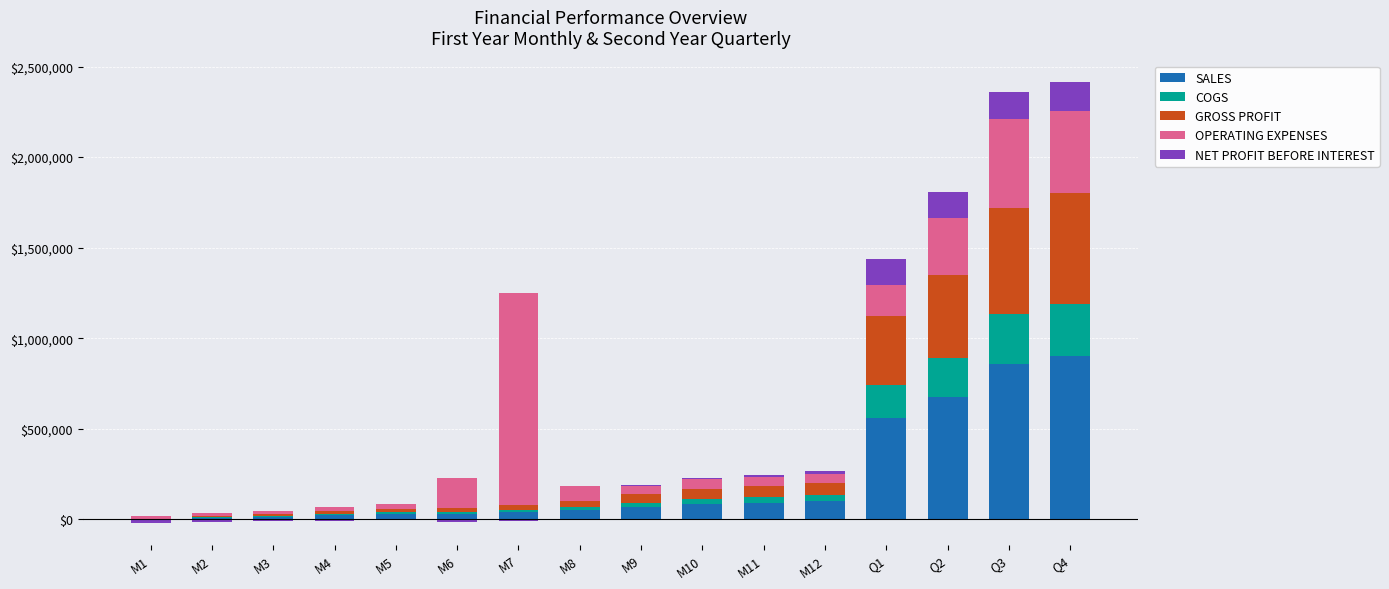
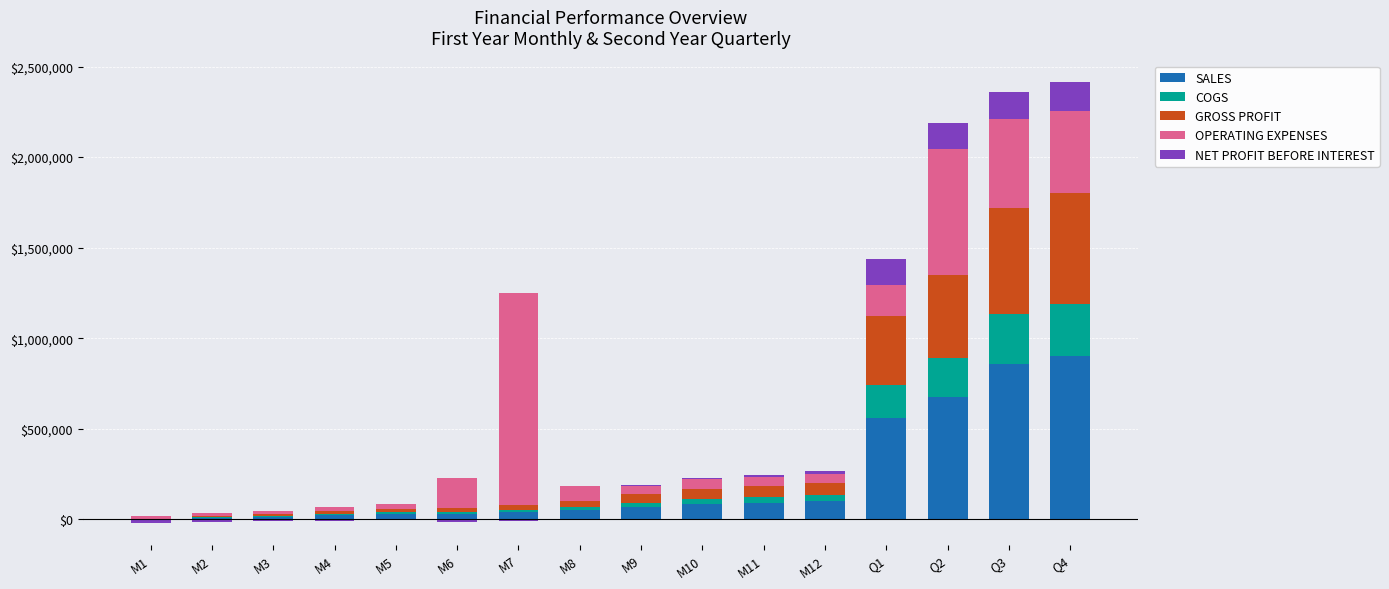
OPERATING EXPENSES, Q2: $320,000 -> $700,000
